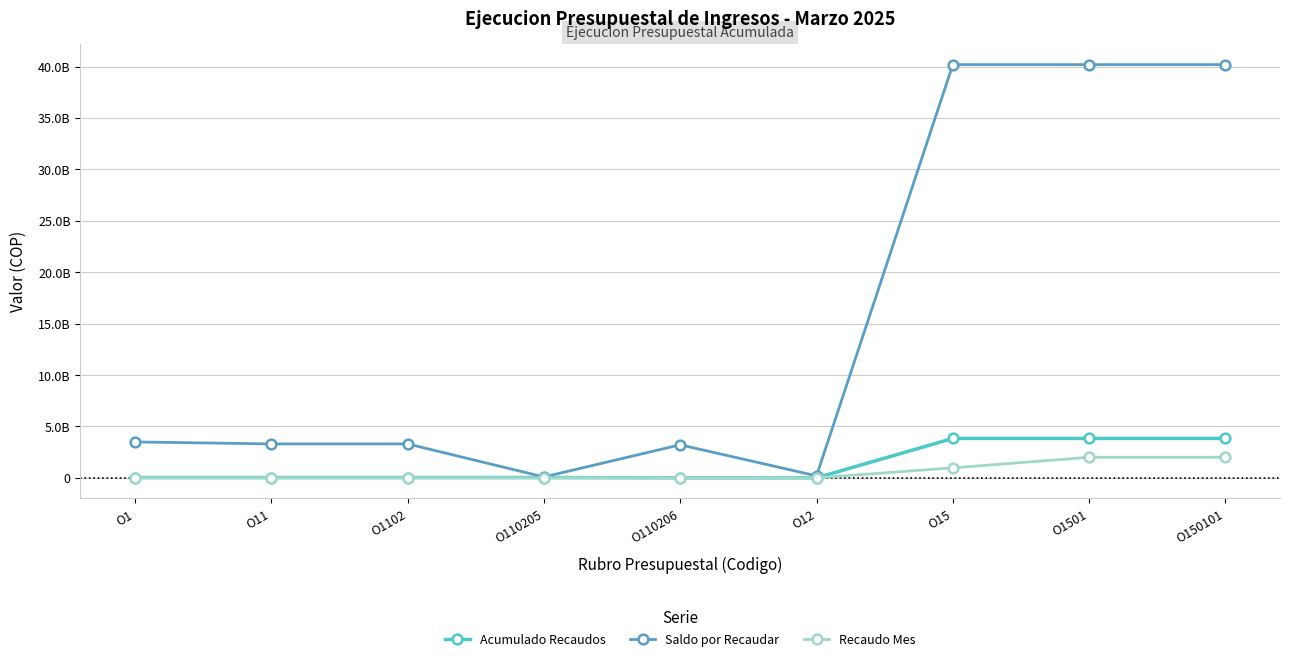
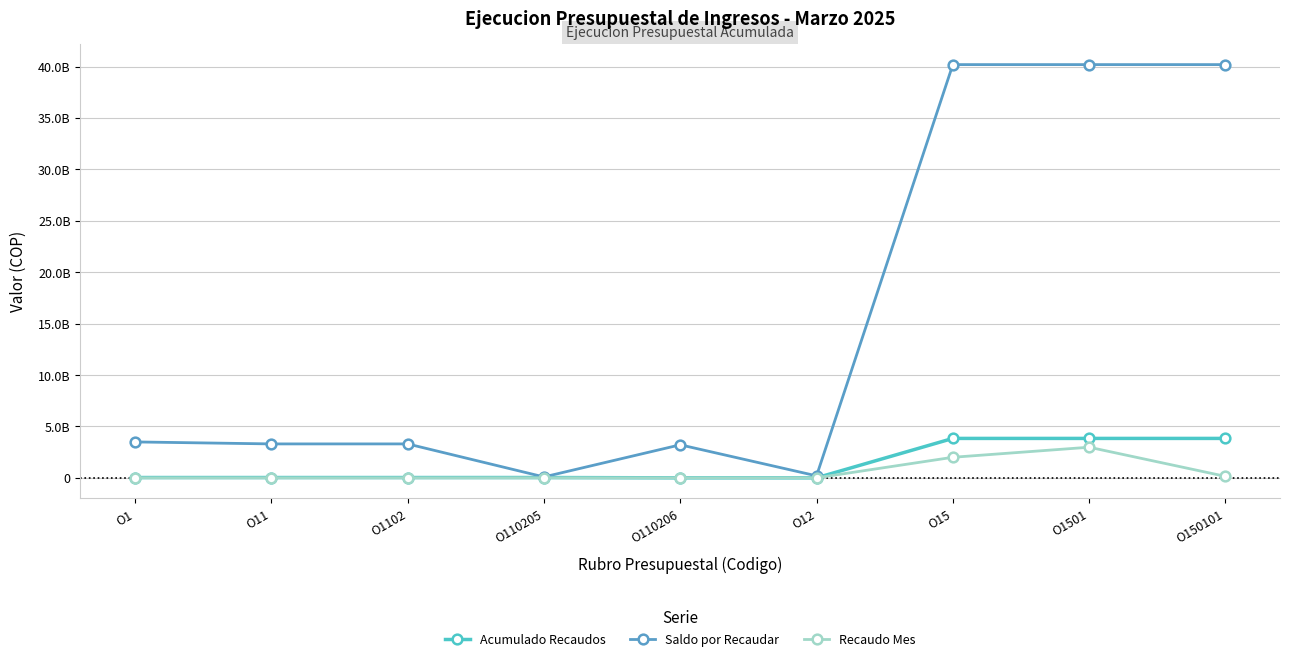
Recaudo Mes, O15: 1000000000 -> 2000000000
Recaudo Mes, O1501: 2000000000 -> 3000000000
Recaudo Mes, O150101: 2000000000 -> 100000000
